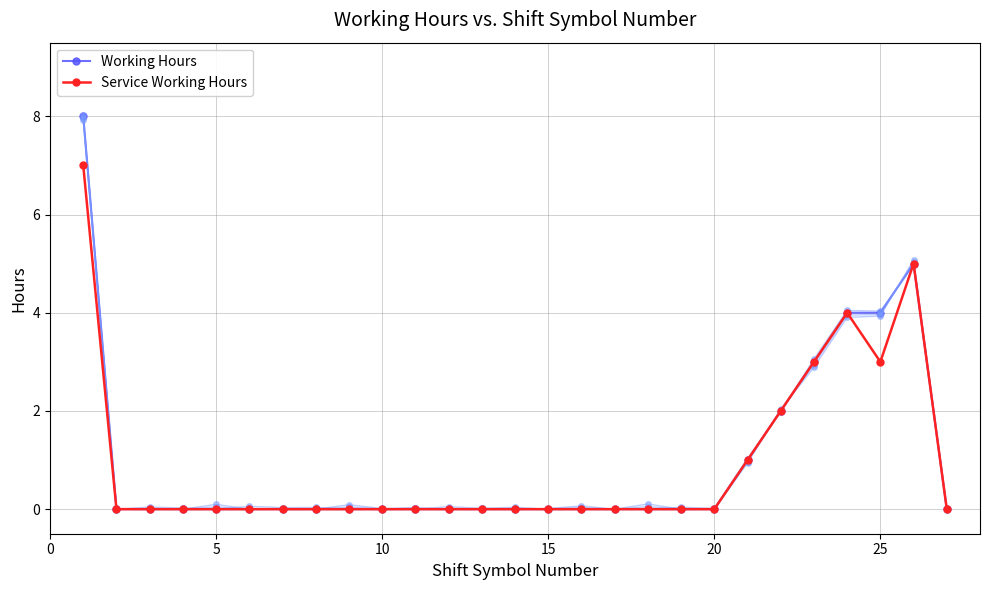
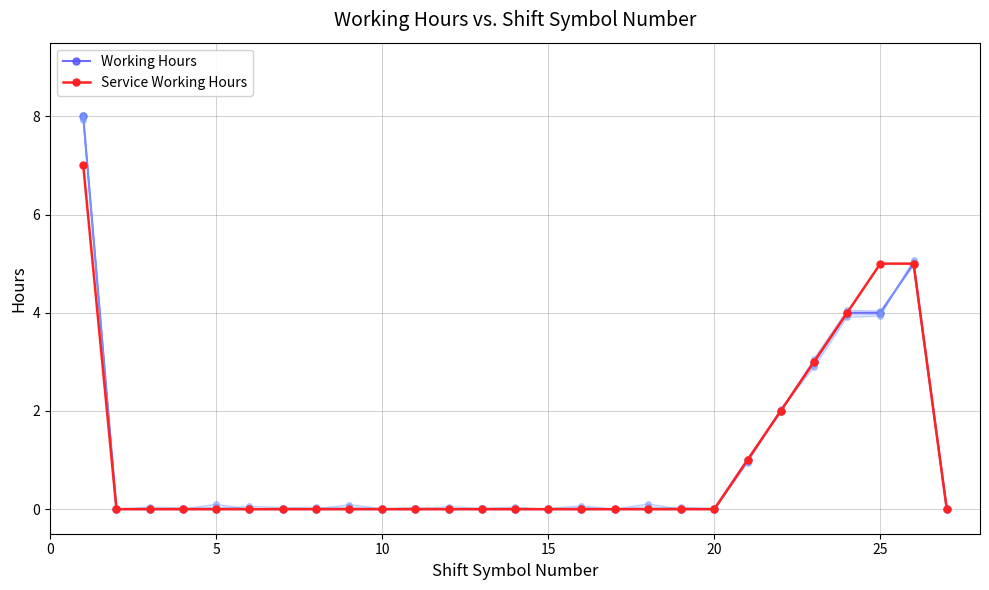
Service Working Hours, 25: 3 -> 5
